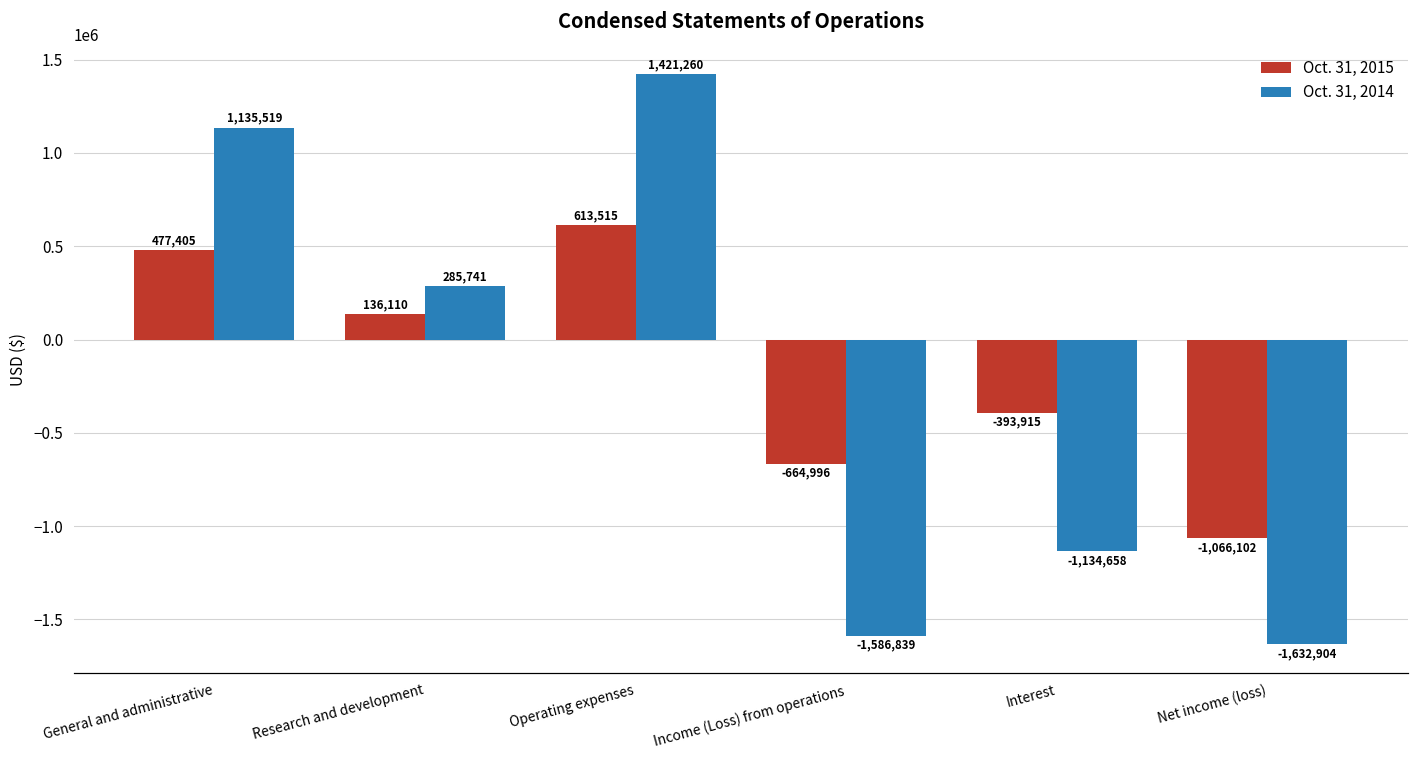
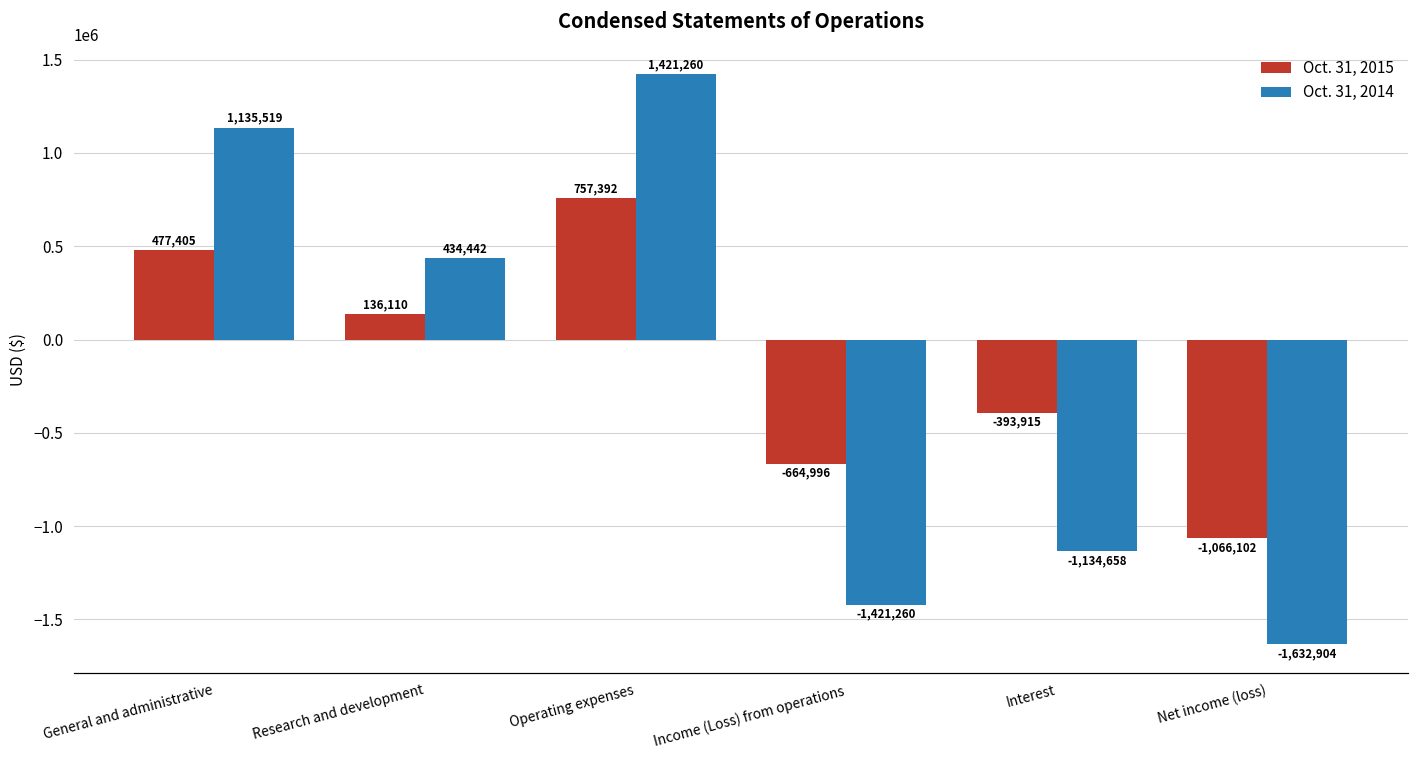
Oct. 31, 2014, Research and development: 285,741 -> 434,442
Oct. 31, 2015, Operating expenses: 613,515 -> 757,392
Oct. 31, 2014, Income (Loss) from operations: -1,586,839 -> -1,421,260
